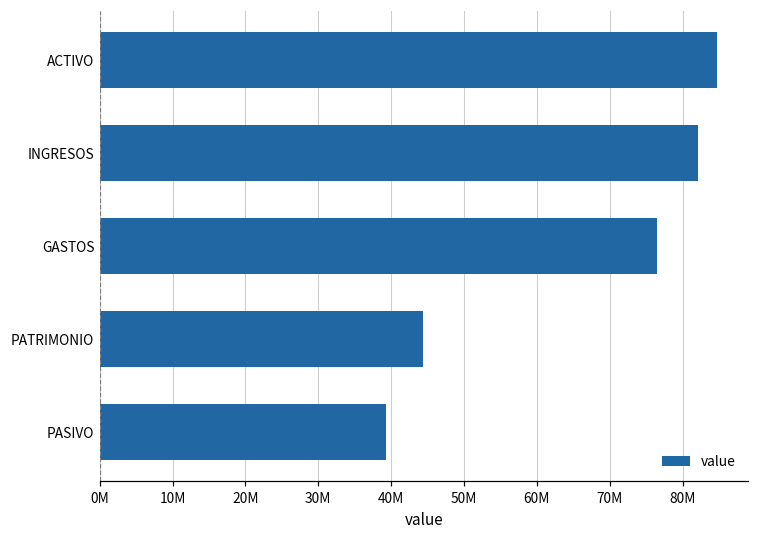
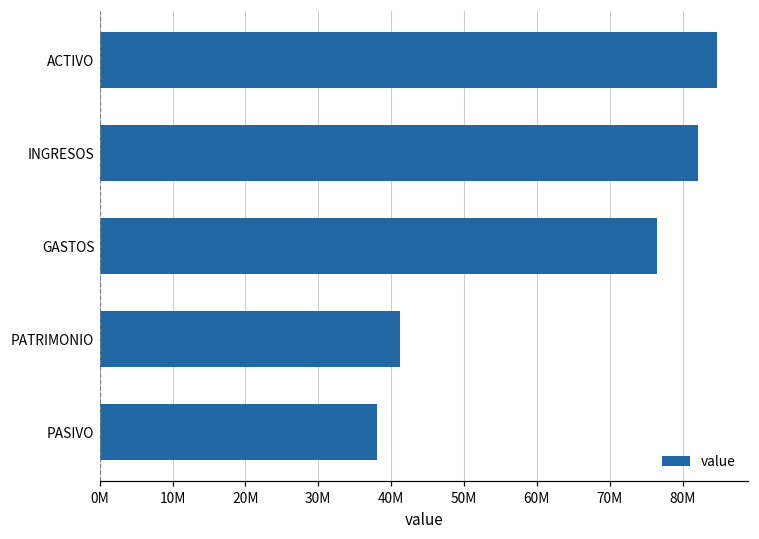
PATRIMONIO: 44000000 -> 41000000
PASIVO: 39000000 -> 38000000
